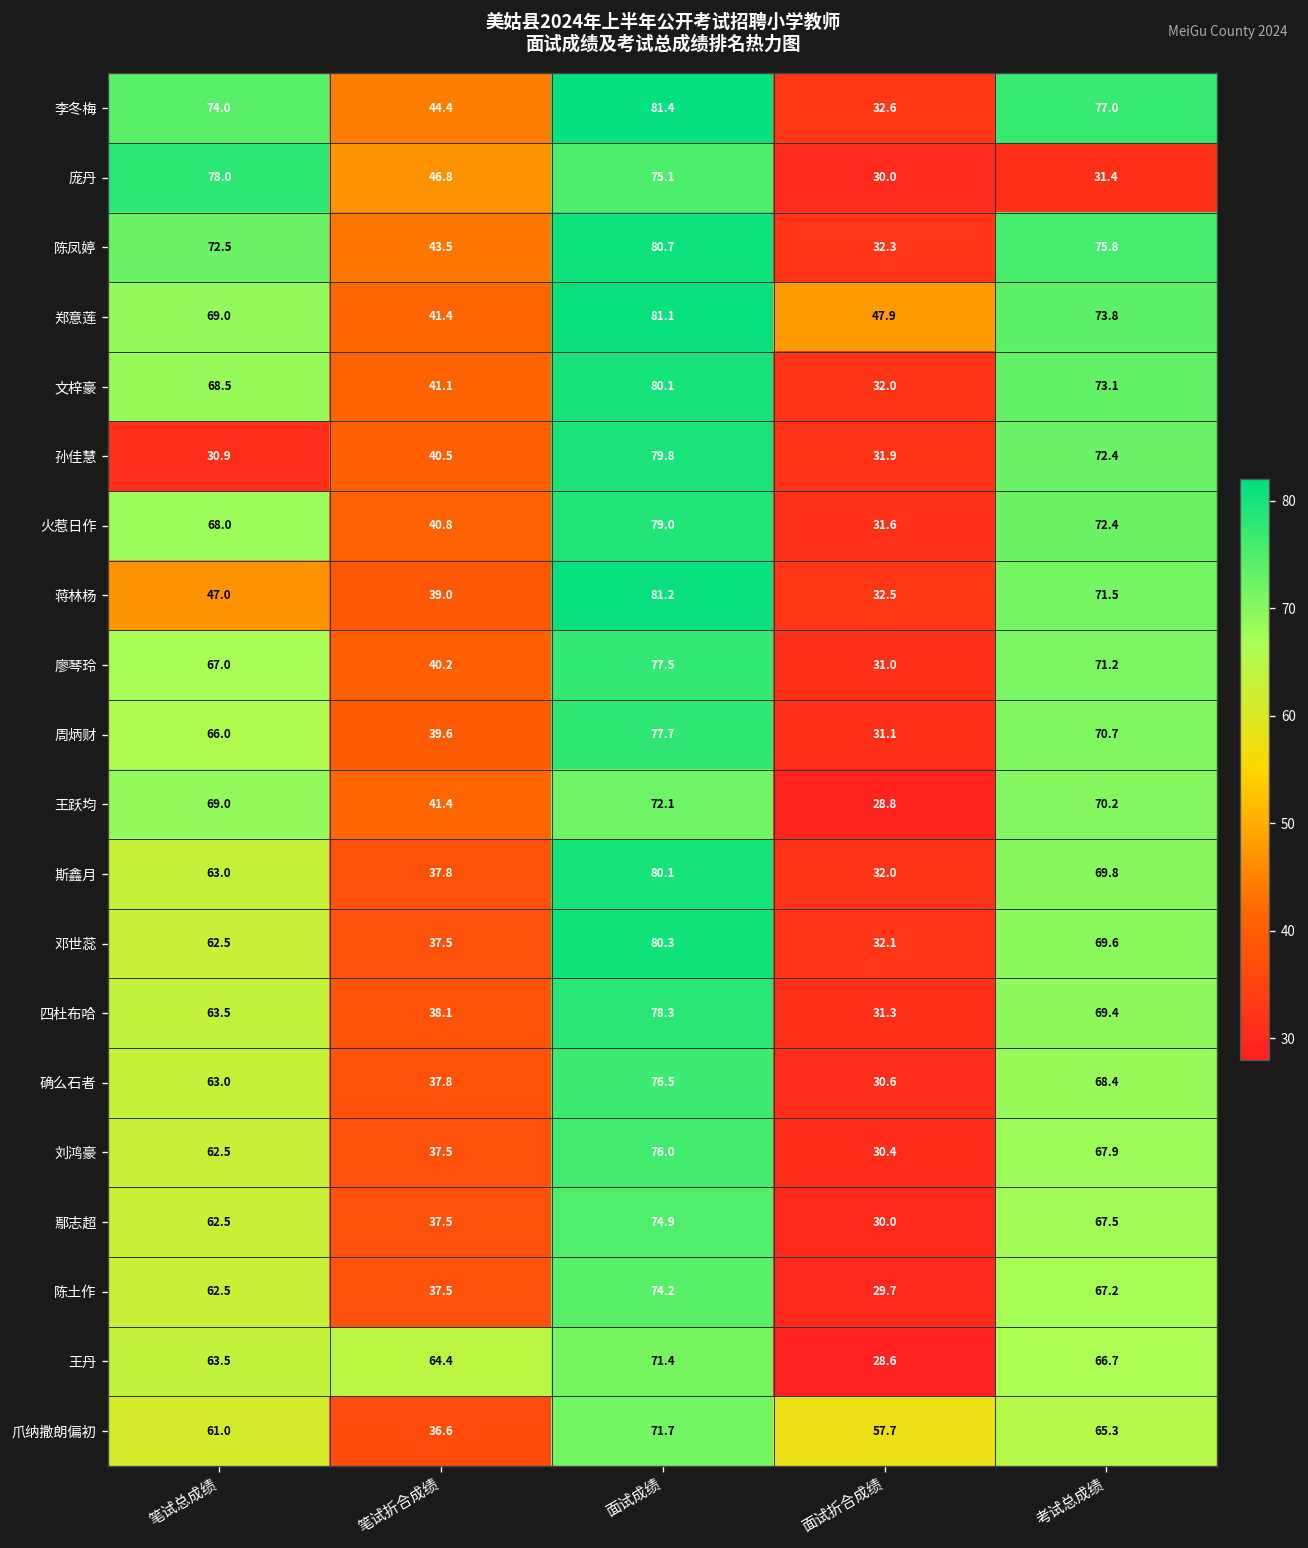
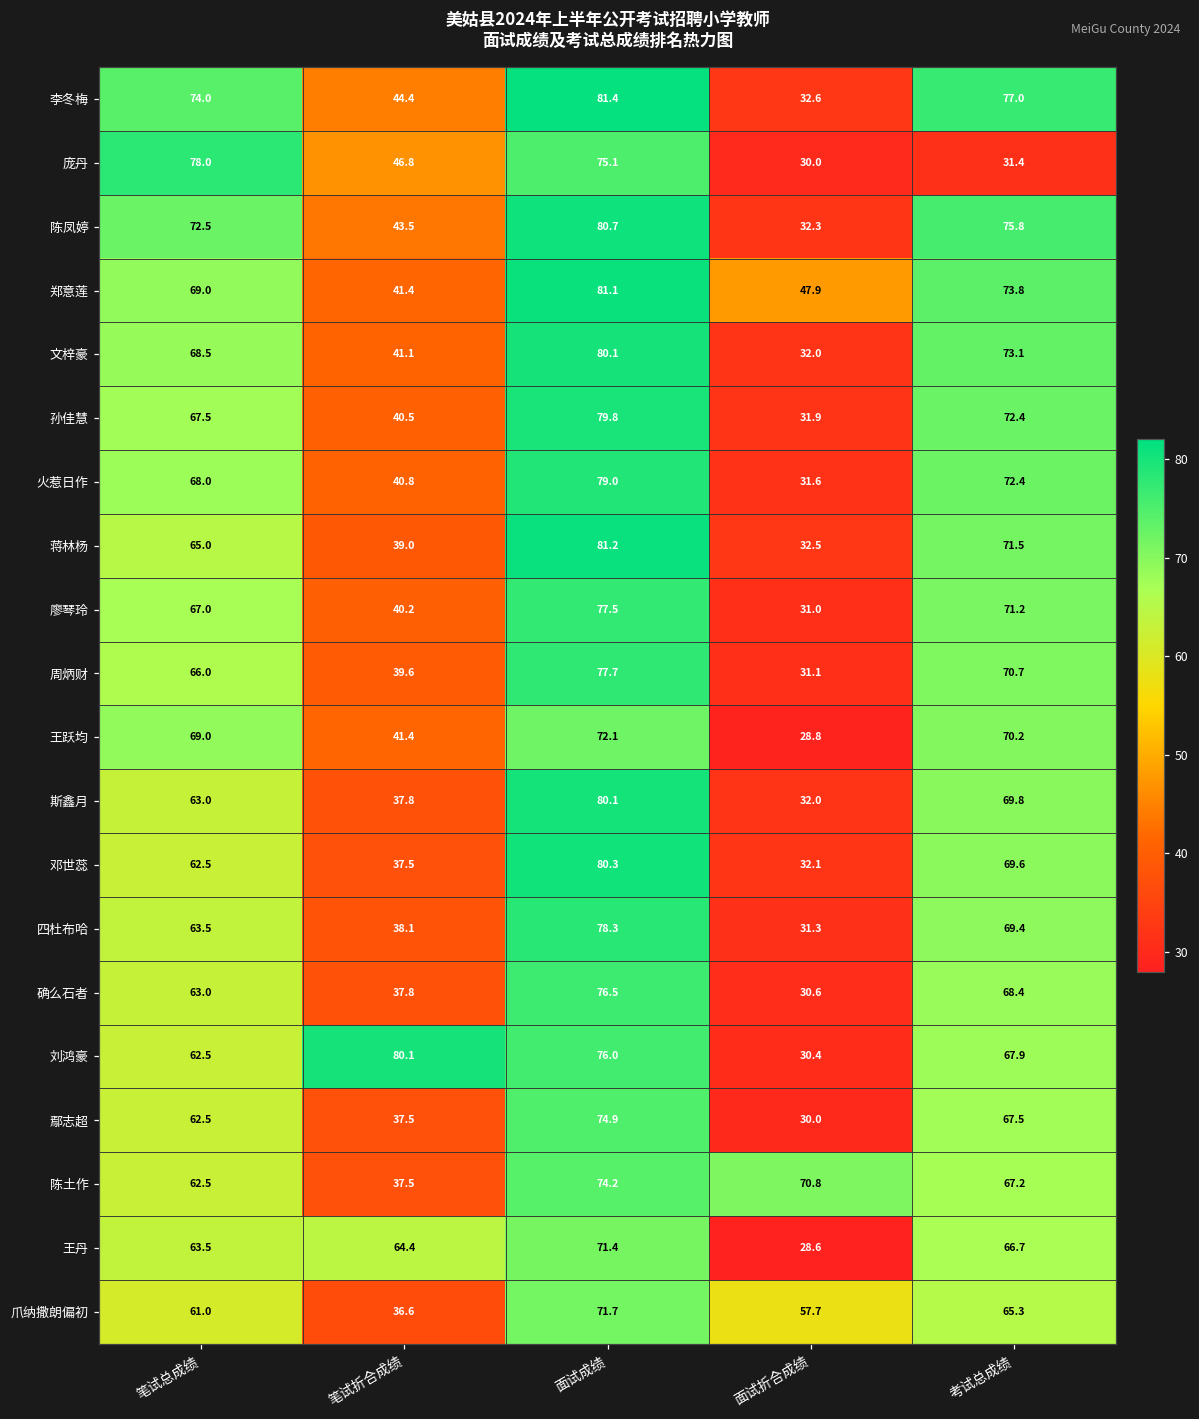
孙佳慧, 笔试总成绩: 30.9 -> 67.5
蒋林杨, 笔试总成绩: 47.0 -> 65.0
刘鸿豪, 笔试折合成绩: 37.5 -> 80.1
陈土作, 面试折合成绩: 29.7 -> 70.8
